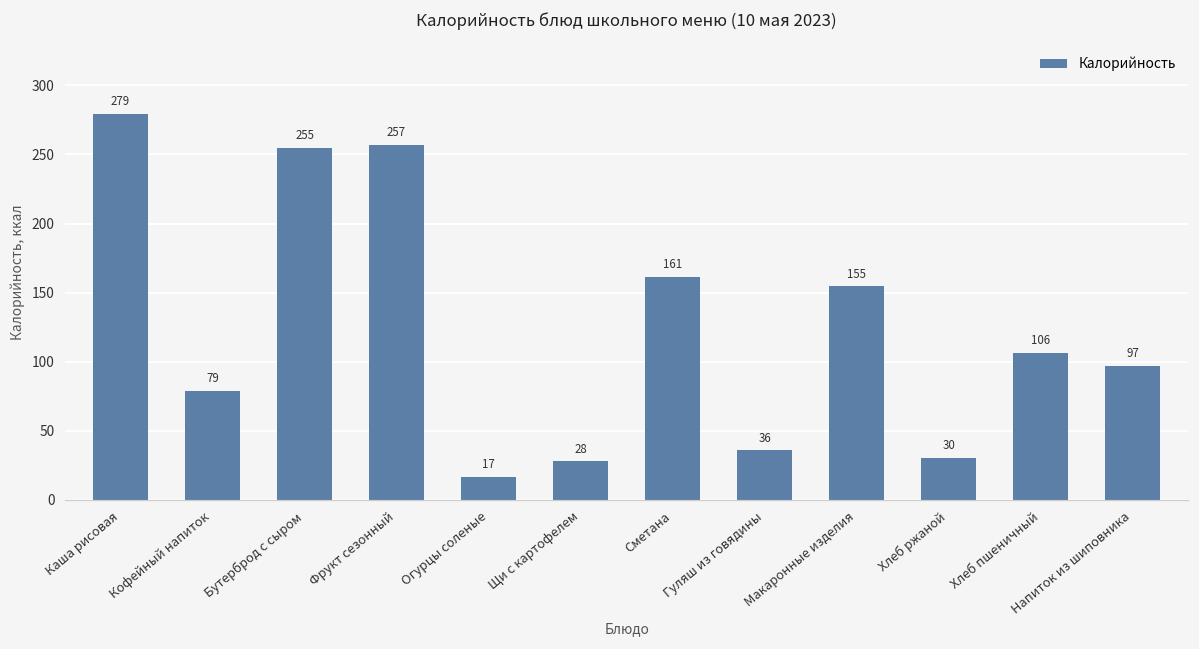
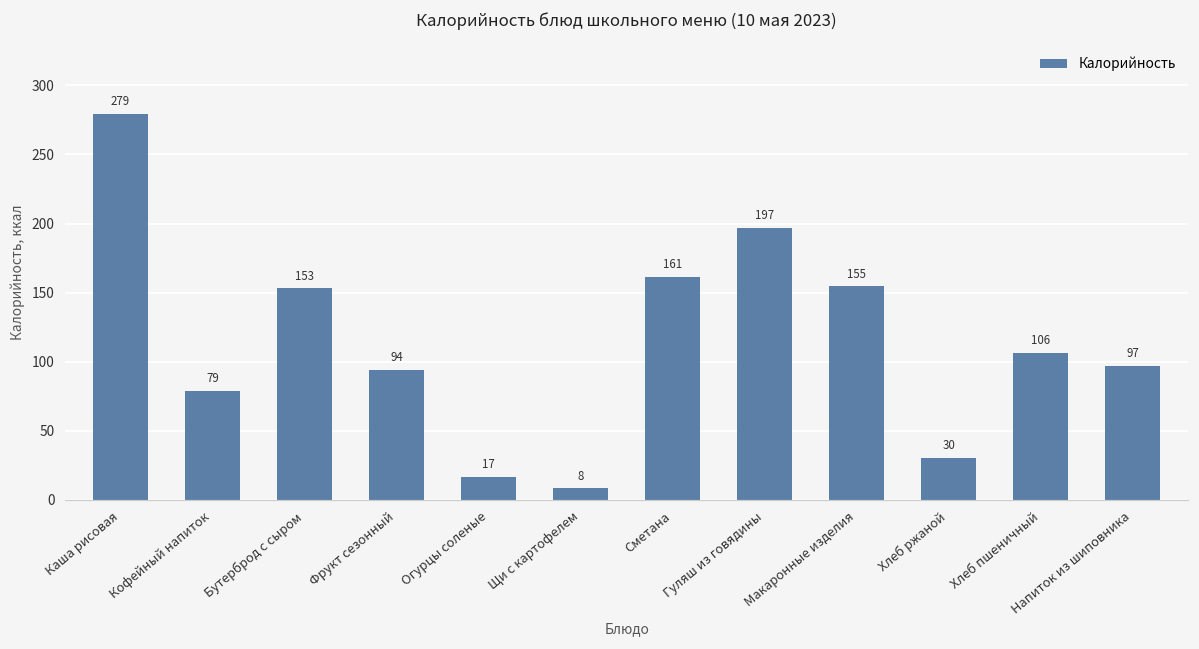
Бутерброд с сыром: 255 -> 153
Фрукт сезонный: 257 -> 94
Щи с картофелем: 28 -> 8
Гуляш из говядины: 36 -> 197
